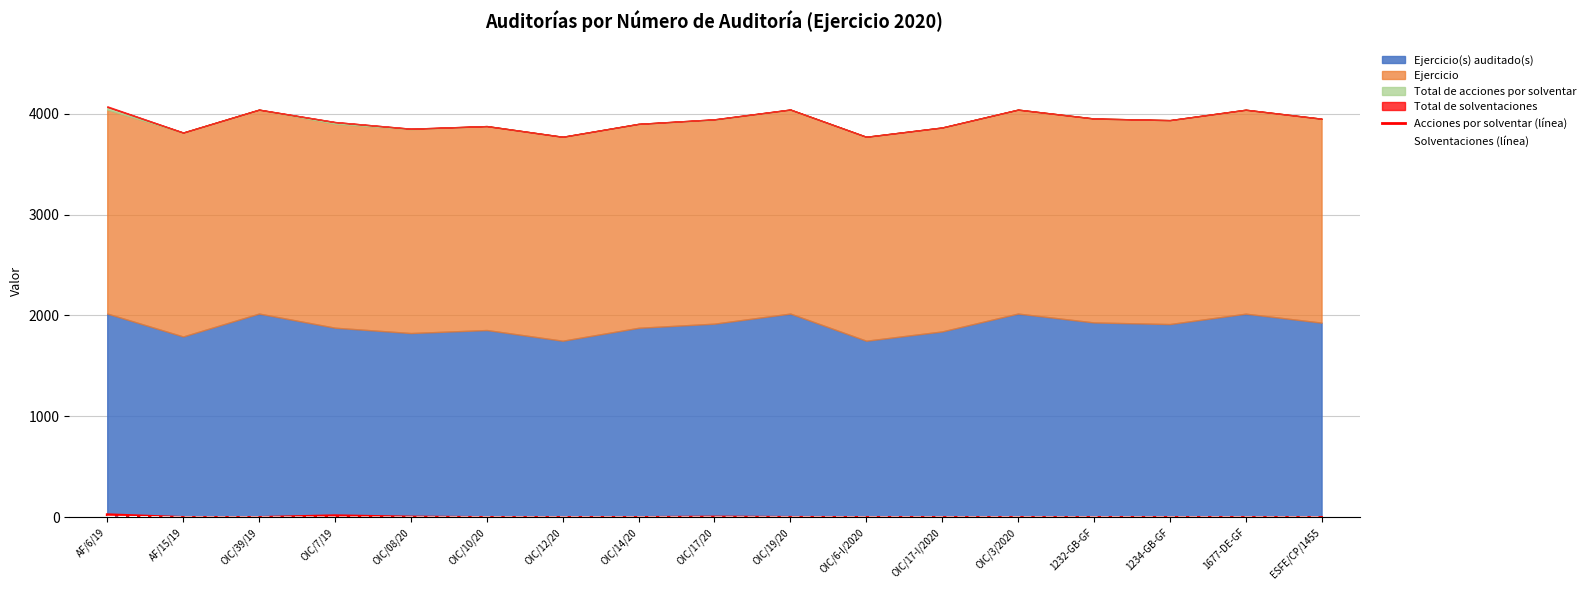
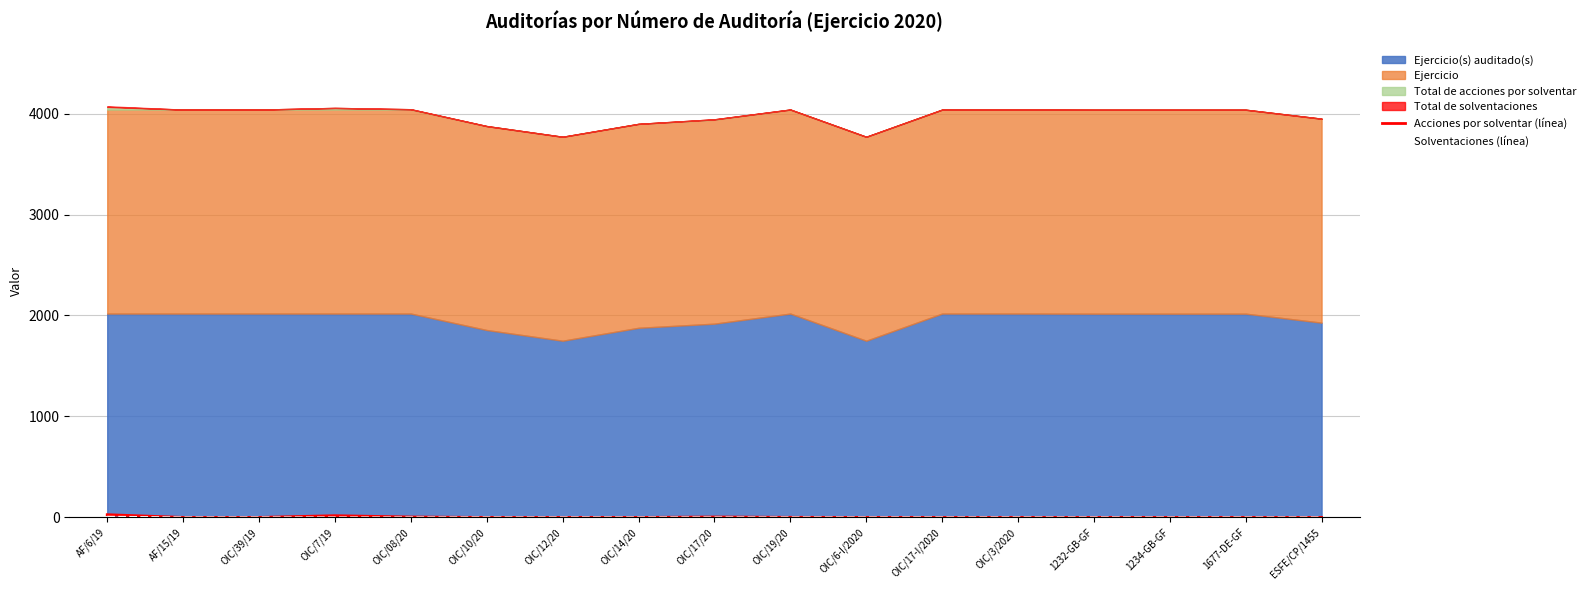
Ejercicio(s) auditado(s), AF/15/19: 1790 -> 2020
Ejercicio(s) auditado(s), OIC/7/19: 1880 -> 2020
Ejercicio(s) auditado(s), OIC/08/20: 1830 -> 2020
Ejercicio(s) auditado(s), OIC/17-I/2020: 1840 -> 2020
Ejercicio(s) auditado(s), 1232-GB-GF: 1930 -> 2020
Ejercicio(s) auditado(s), 1234-GB-GF: 1920 -> 2020
